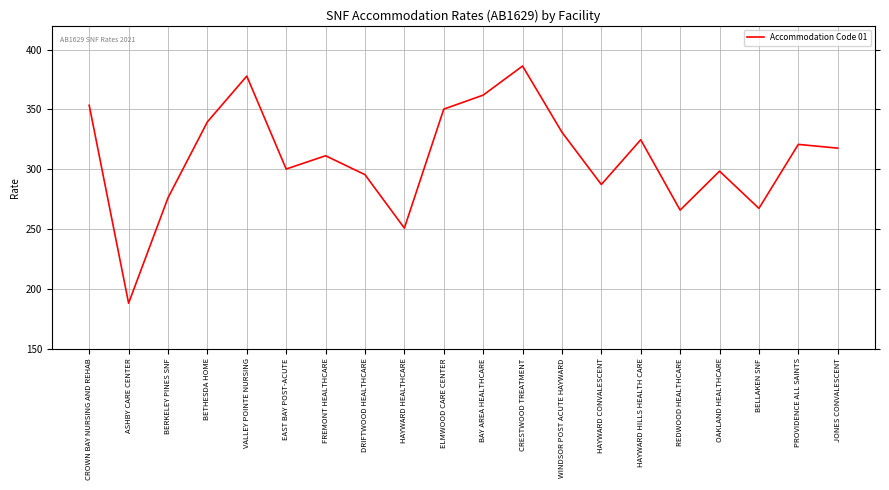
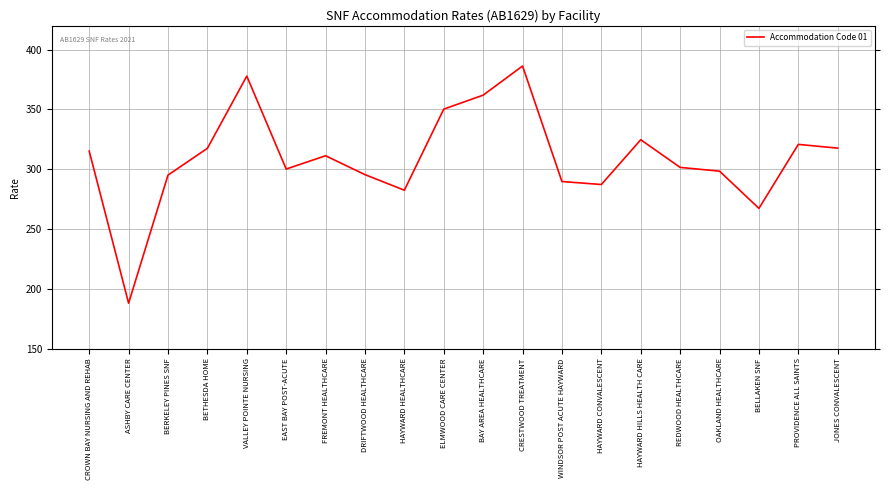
CROWN BAY NURSING AND REHAB: 354 -> 315
BERKELEY PINES SNF: 276 -> 295
BETHESDA HOME: 340 -> 318
HAYWARD HEALTHCARE: 251 -> 282
WINDSOR POST ACUTE HAYWARD: 331 -> 290
REDWOOD HEALTHCARE: 266 -> 302
